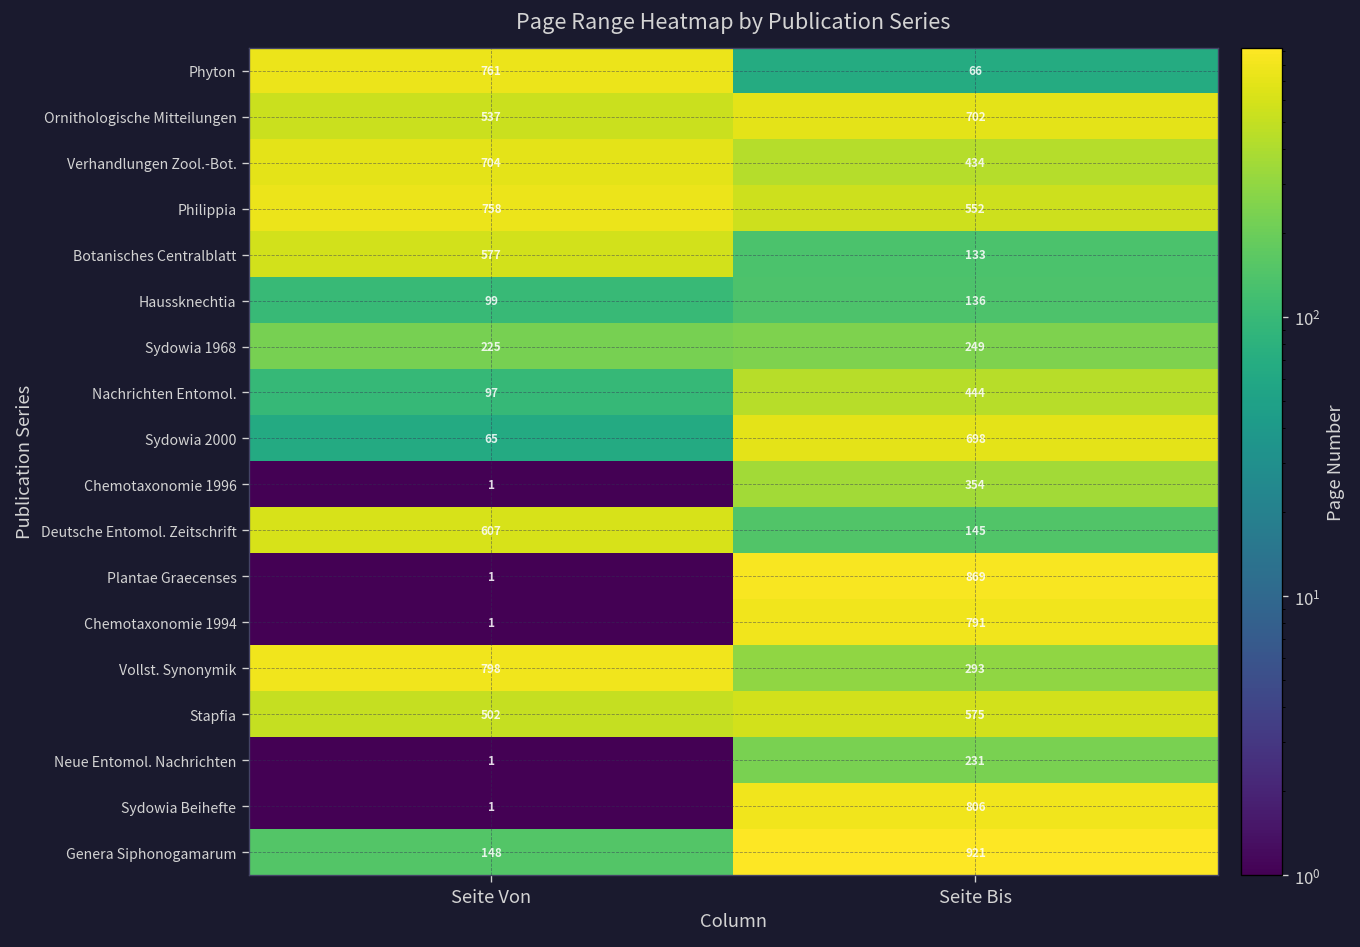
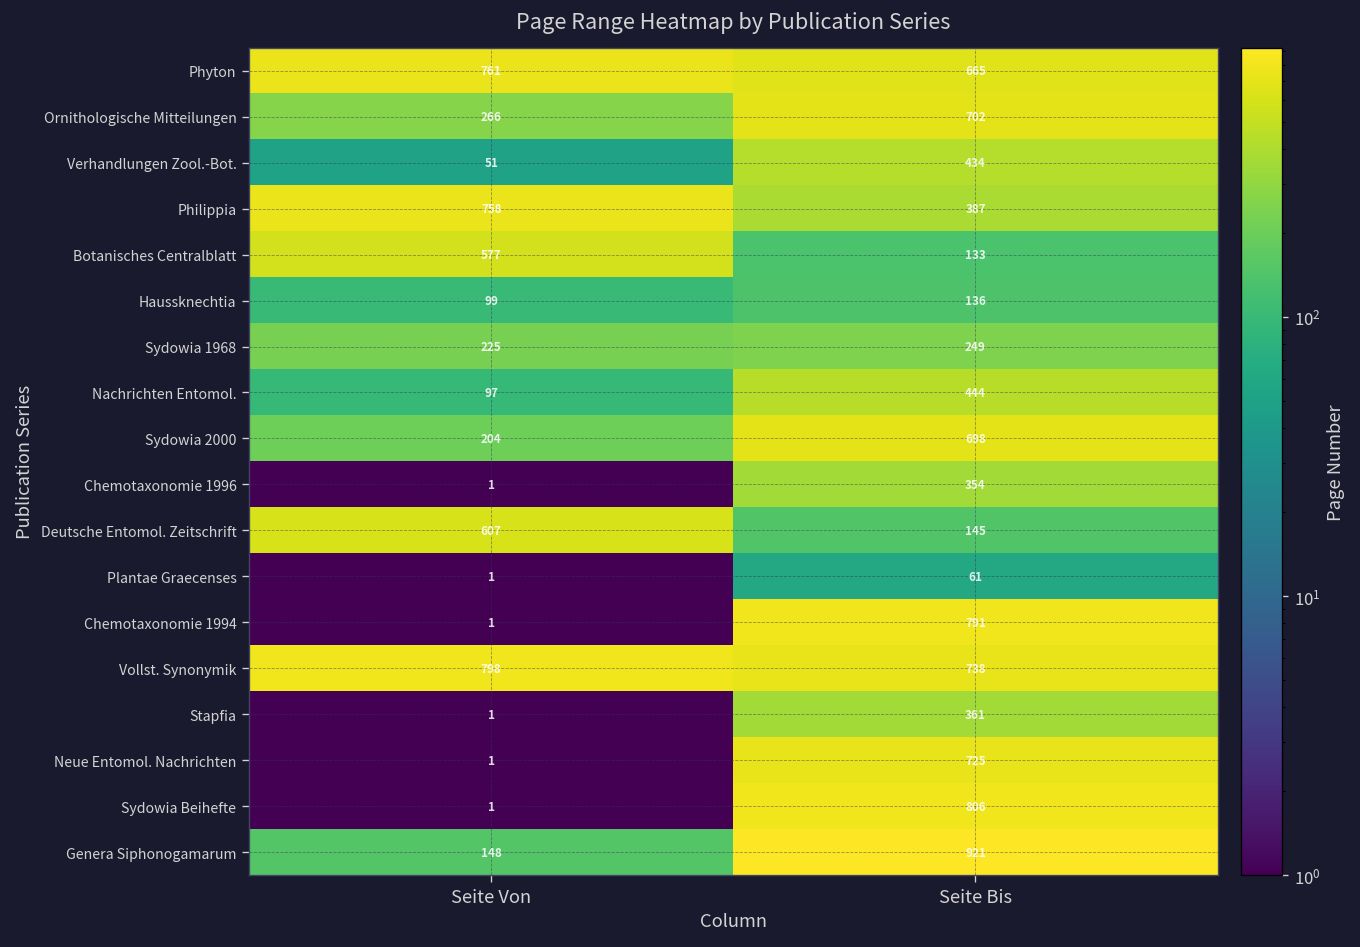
Phyton, Seite Bis: 66 -> 665
Ornithologische Mitteilungen, Seite Von: 537 -> 266
Verhandlungen Zool.-Bot., Seite Von: 704 -> 51
Philippia, Seite Bis: 552 -> 387
Sydowia 2000, Seite Von: 65 -> 204
Plantae Graecenses, Seite Bis: 869 -> 61
Vollst. Synonymik, Seite Bis: 293 -> 738
Stapfia, Seite Von: 502 -> 1
Stapfia, Seite Bis: 575 -> 361
Neue Entomol. Nachrichten, Seite Bis: 231 -> 725
